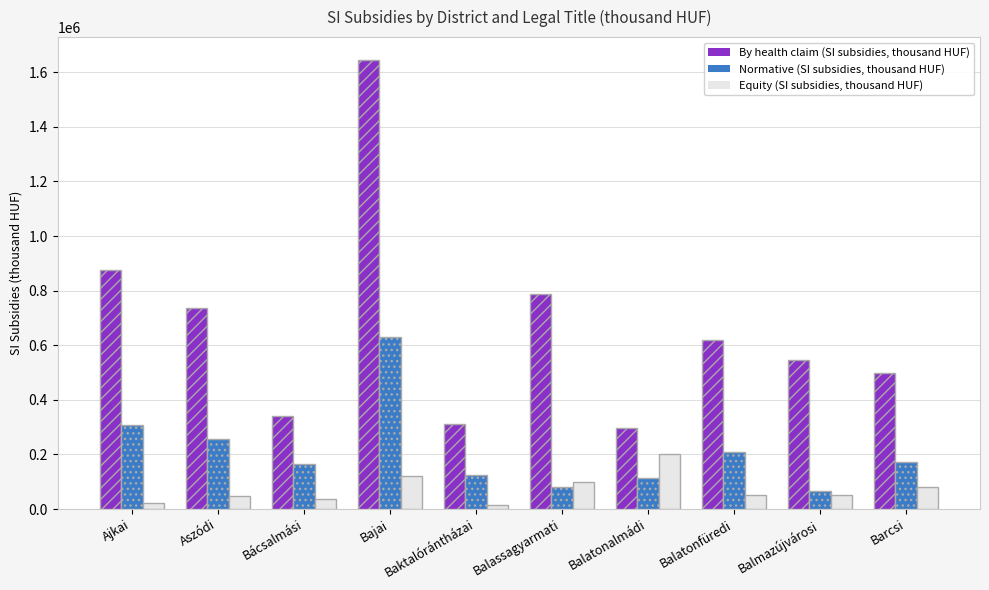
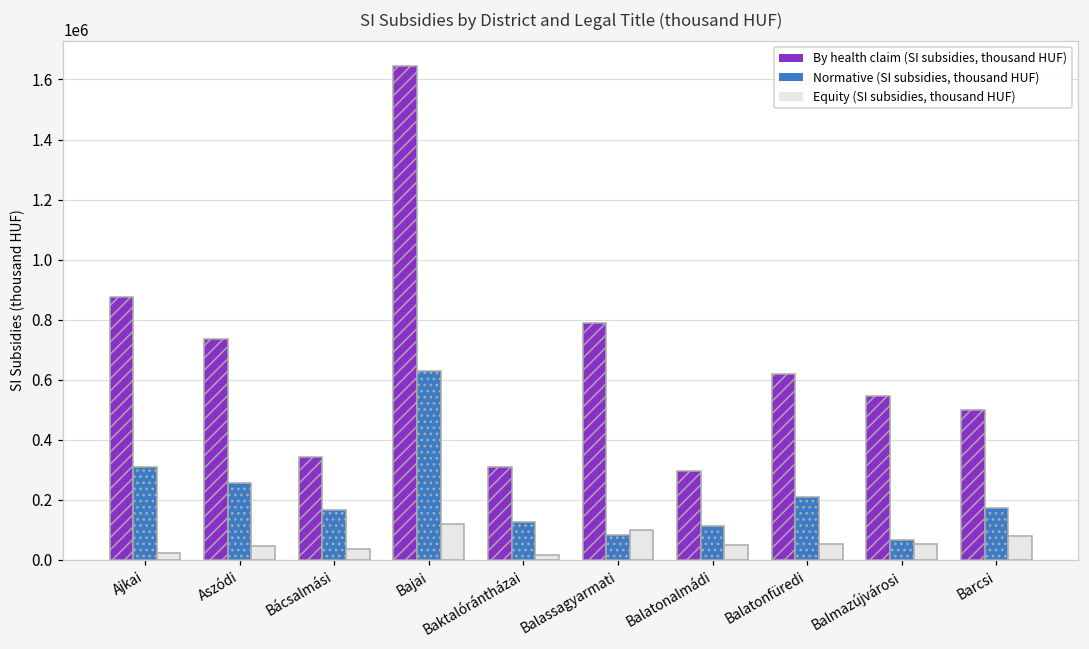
Equity (SI subsidies, thousand HUF), Balatonalmádi: 200000 -> 50000
